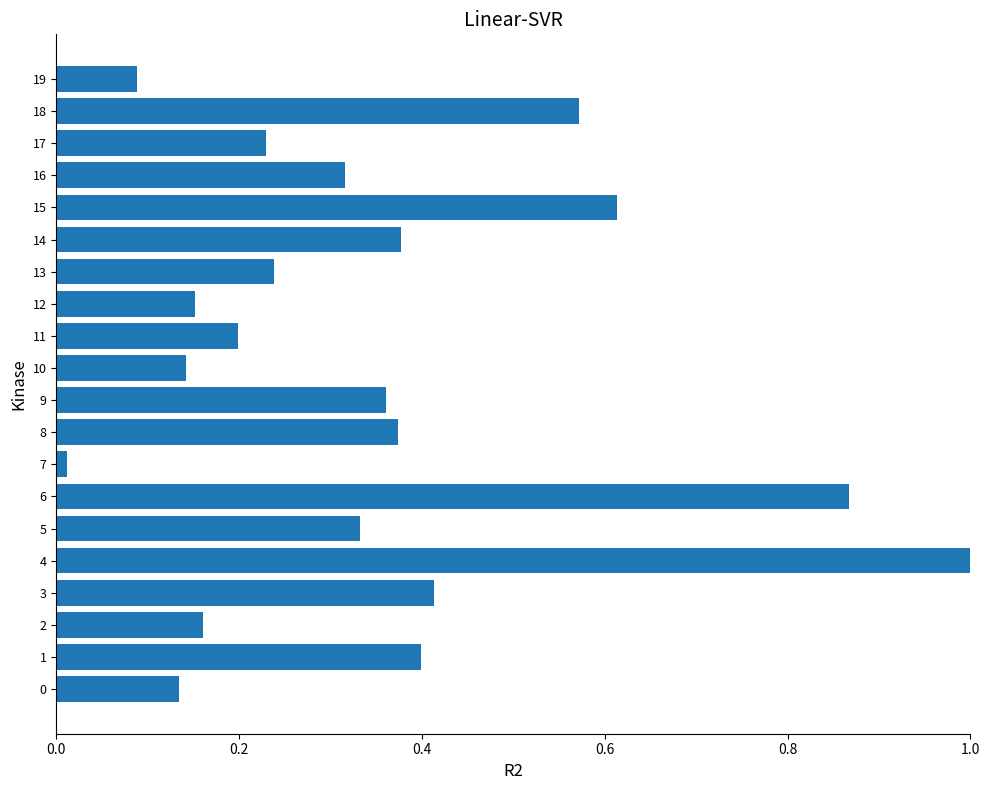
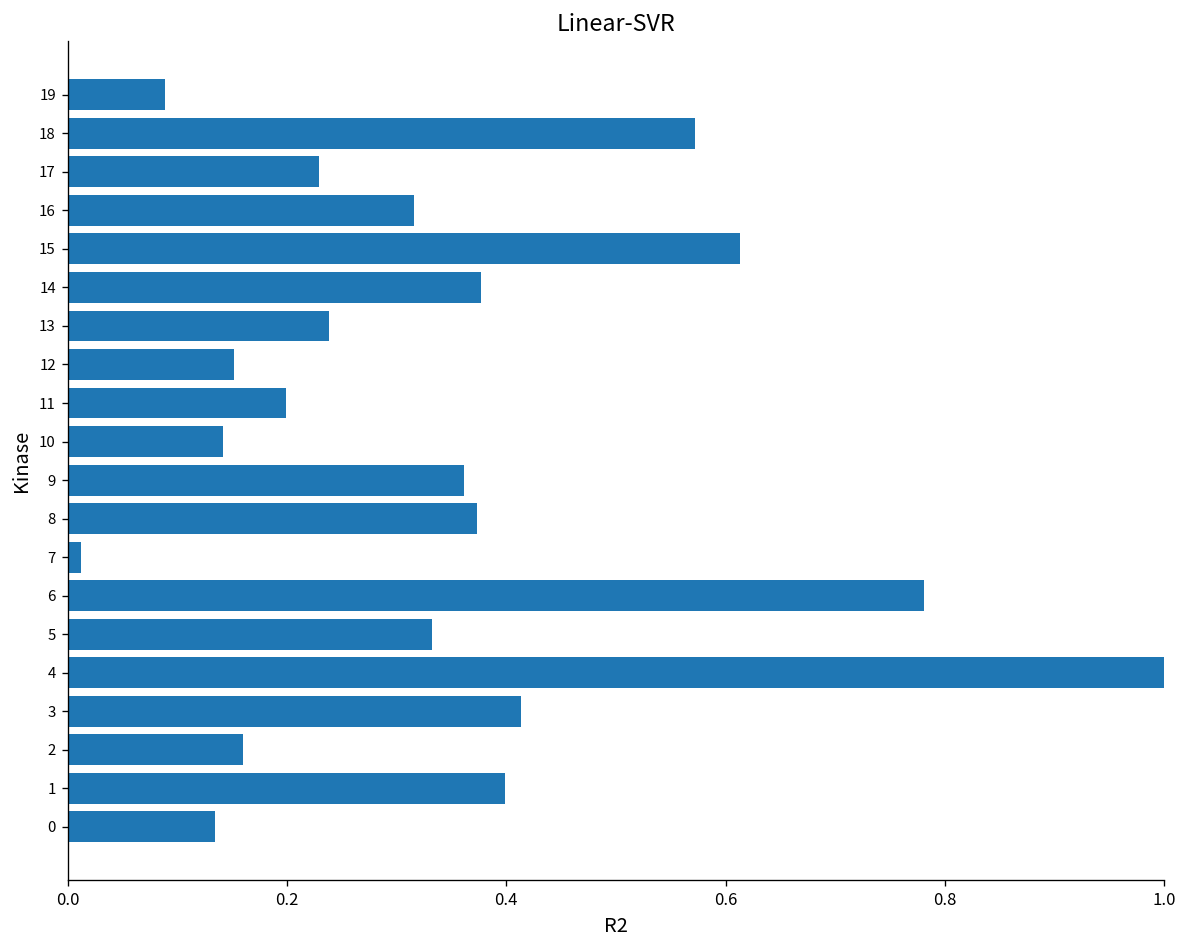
6: 0.87 -> 0.78
